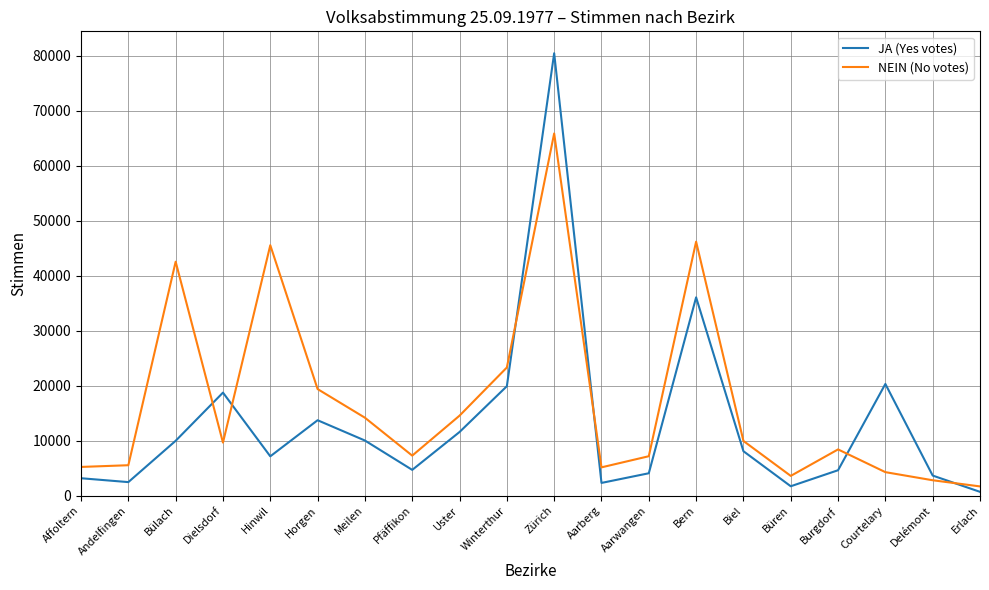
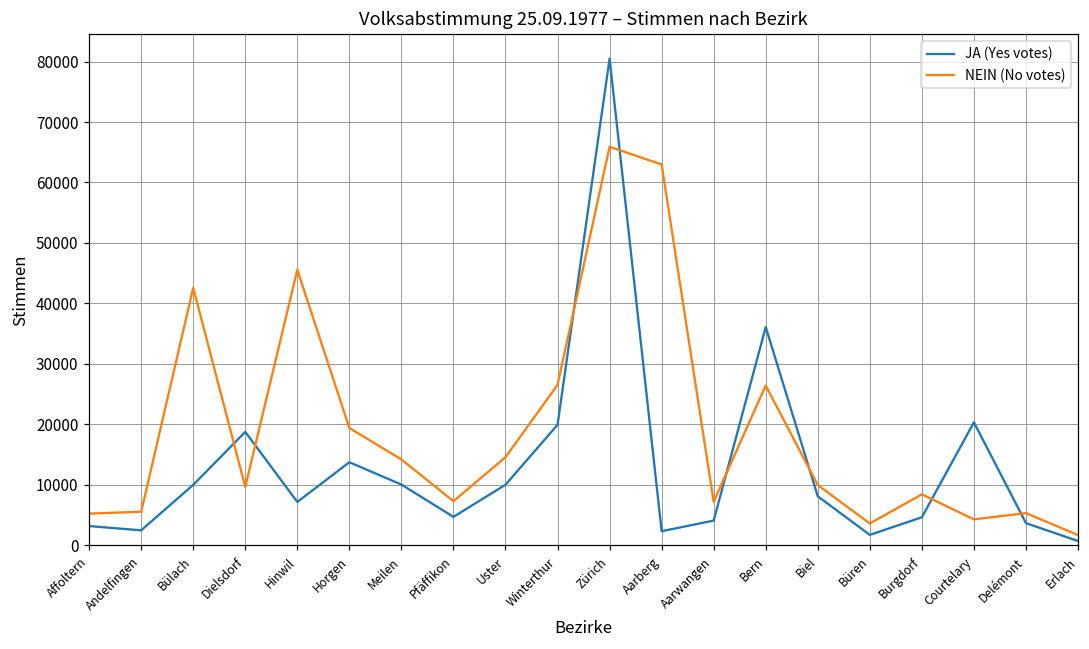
JA (Yes votes), Uster: 12000 -> 10000
NEIN (No votes), Winterthur: 23000 -> 27000
NEIN (No votes), Aarberg: 5000 -> 63000
NEIN (No votes), Bern: 46000 -> 26000
NEIN (No votes), Delémont: 3000 -> 5000
